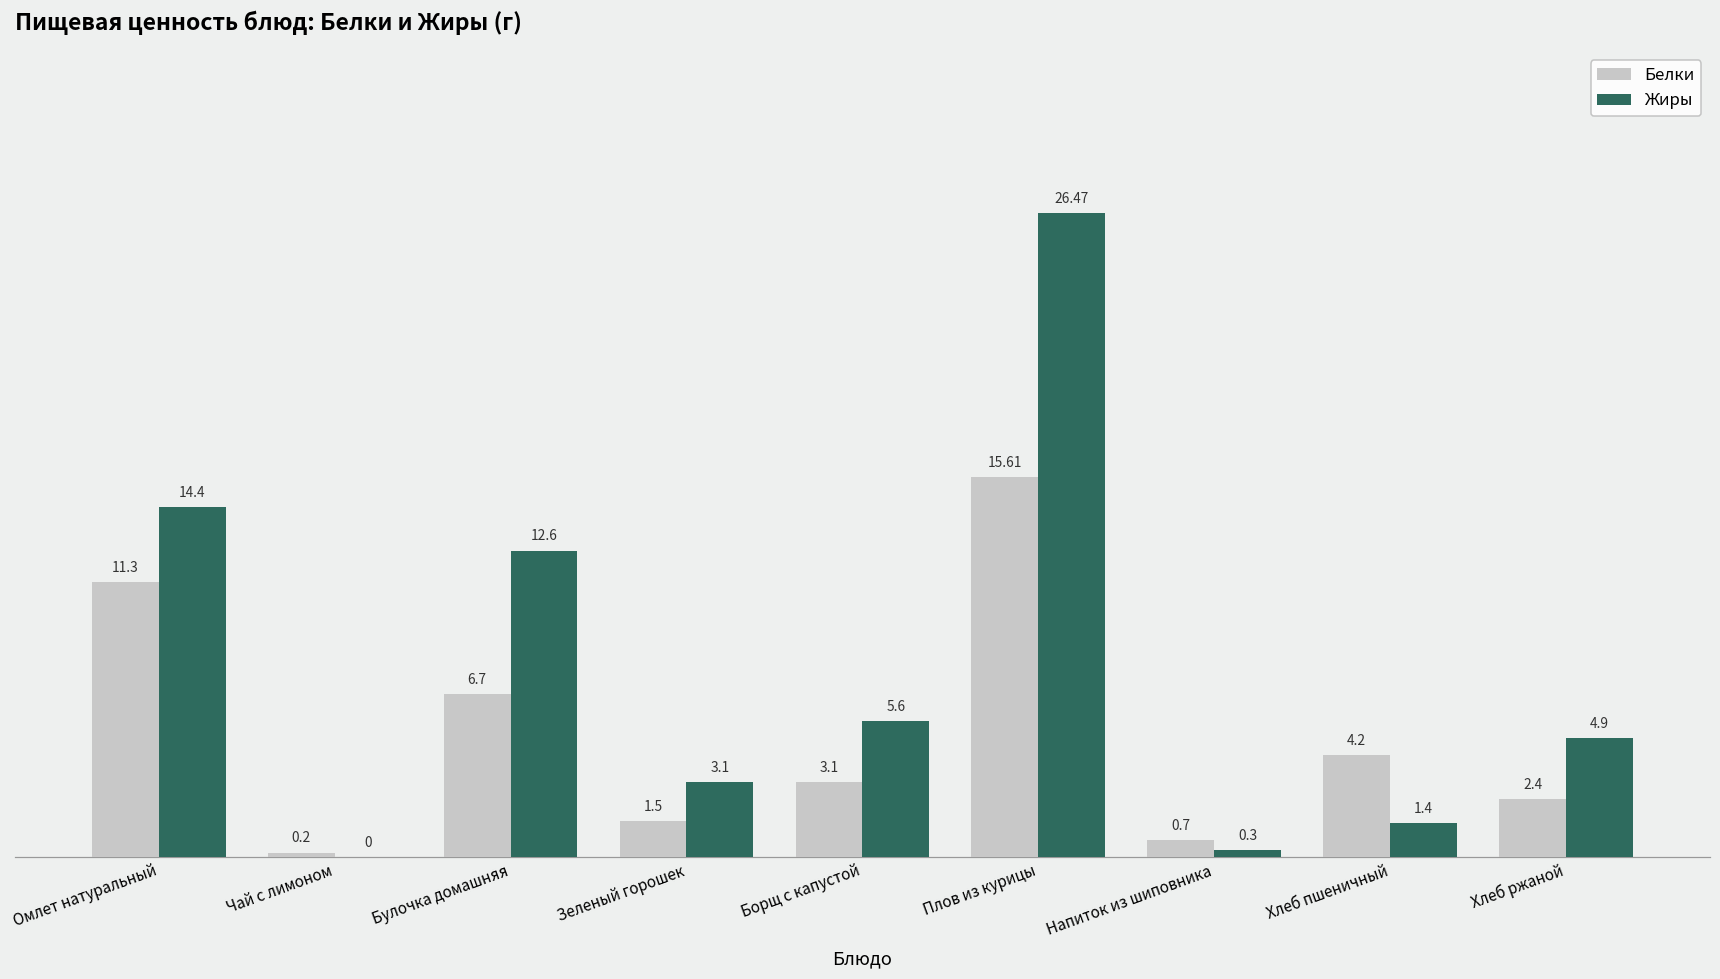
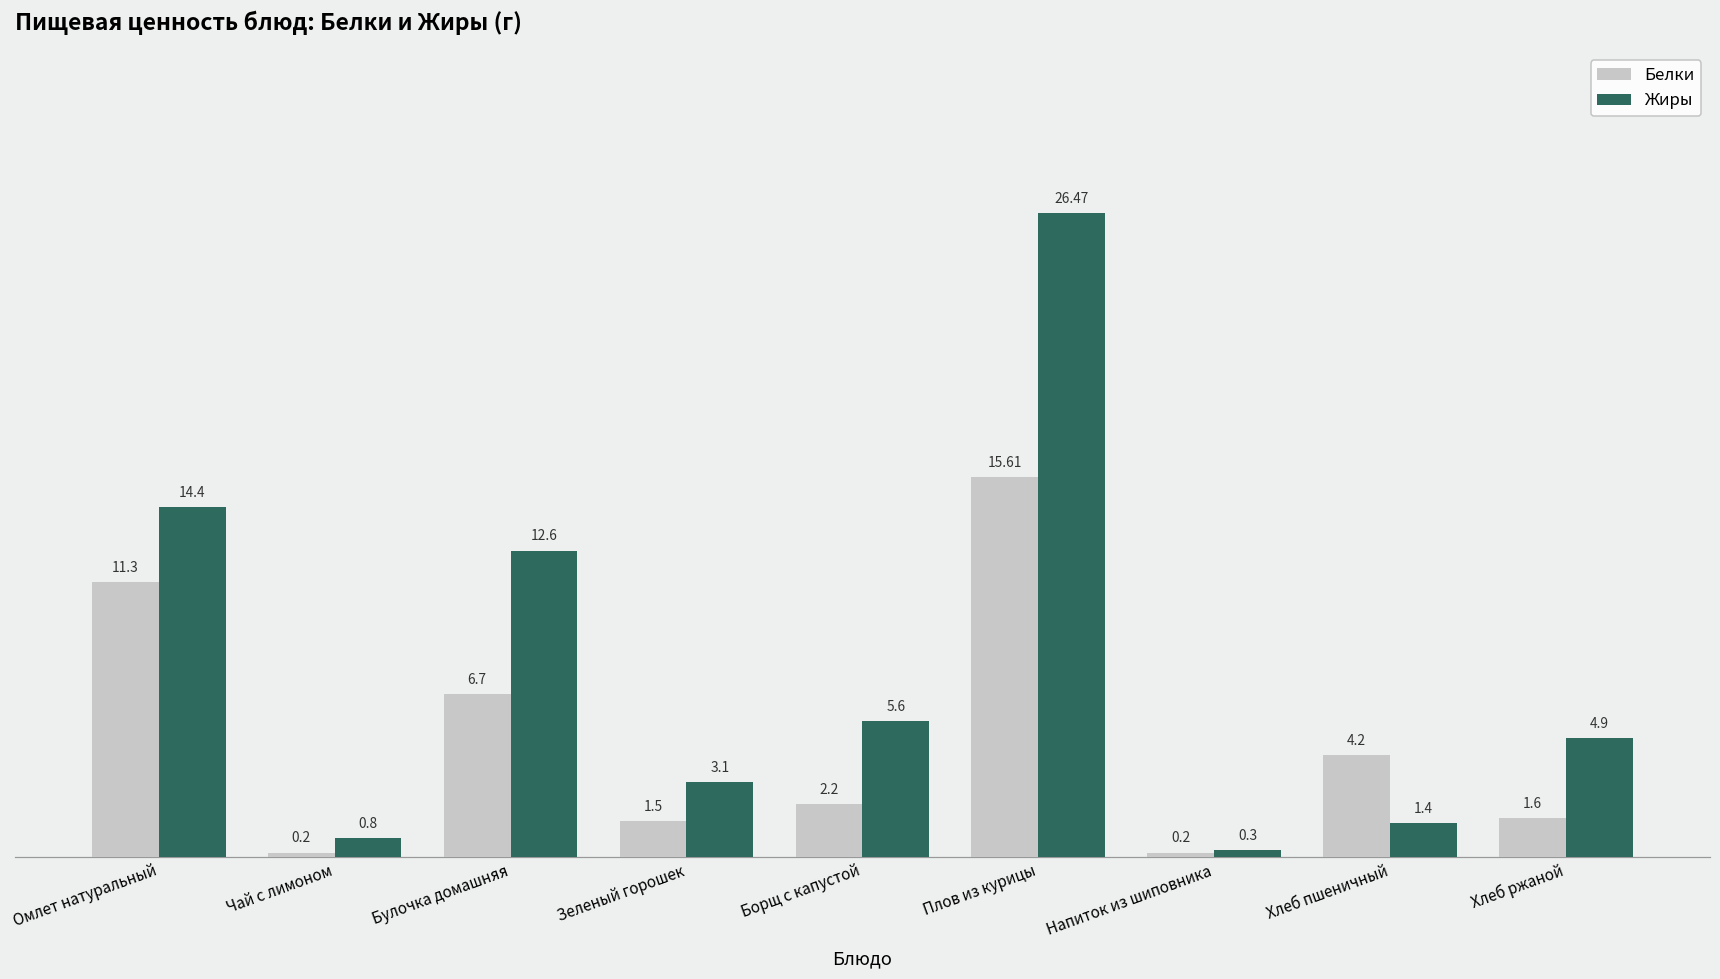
Жиры, Чай с лимоном: 0 -> 0.8
Белки, Борщ с капустой: 3.1 -> 2.2
Белки, Напиток из шиповника: 0.7 -> 0.2
Белки, Хлеб ржаной: 2.4 -> 1.6
